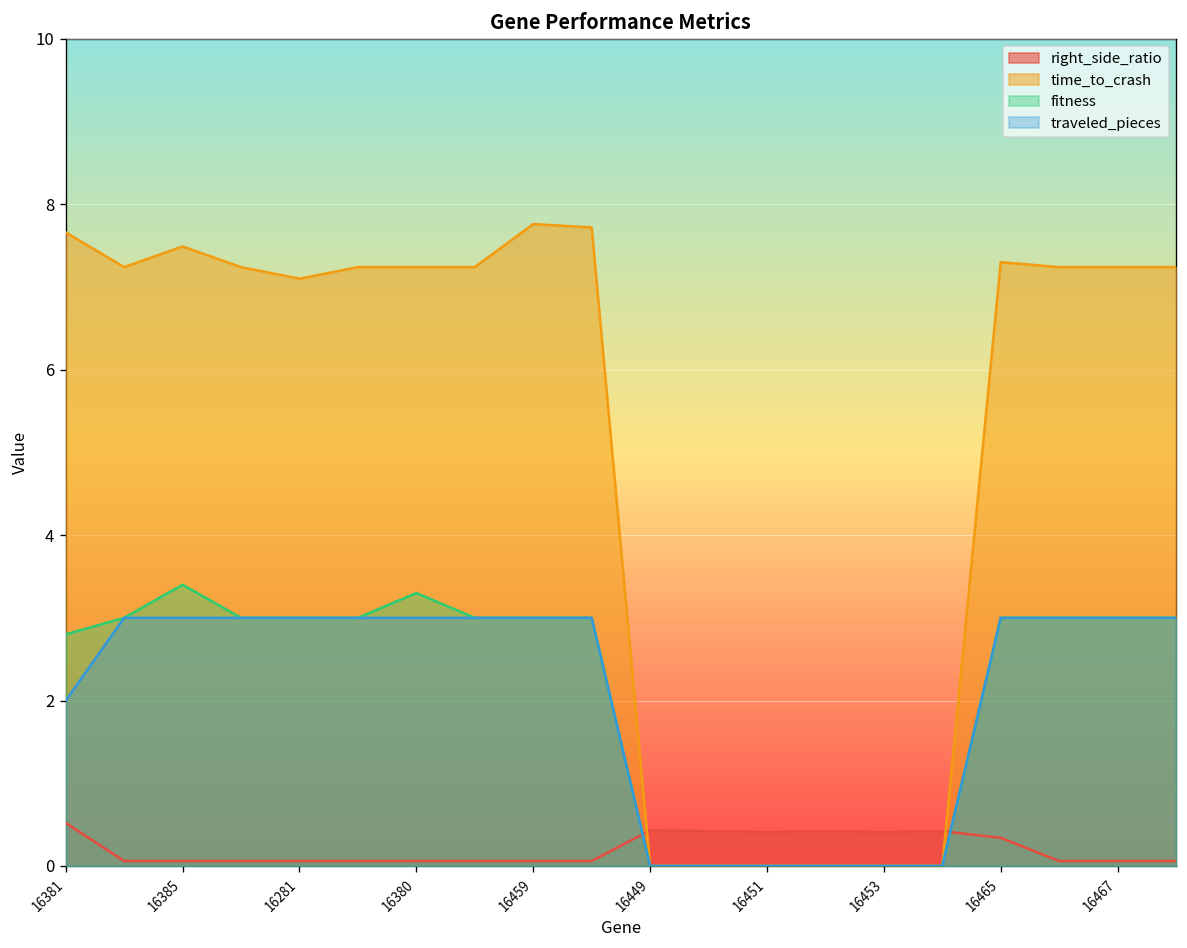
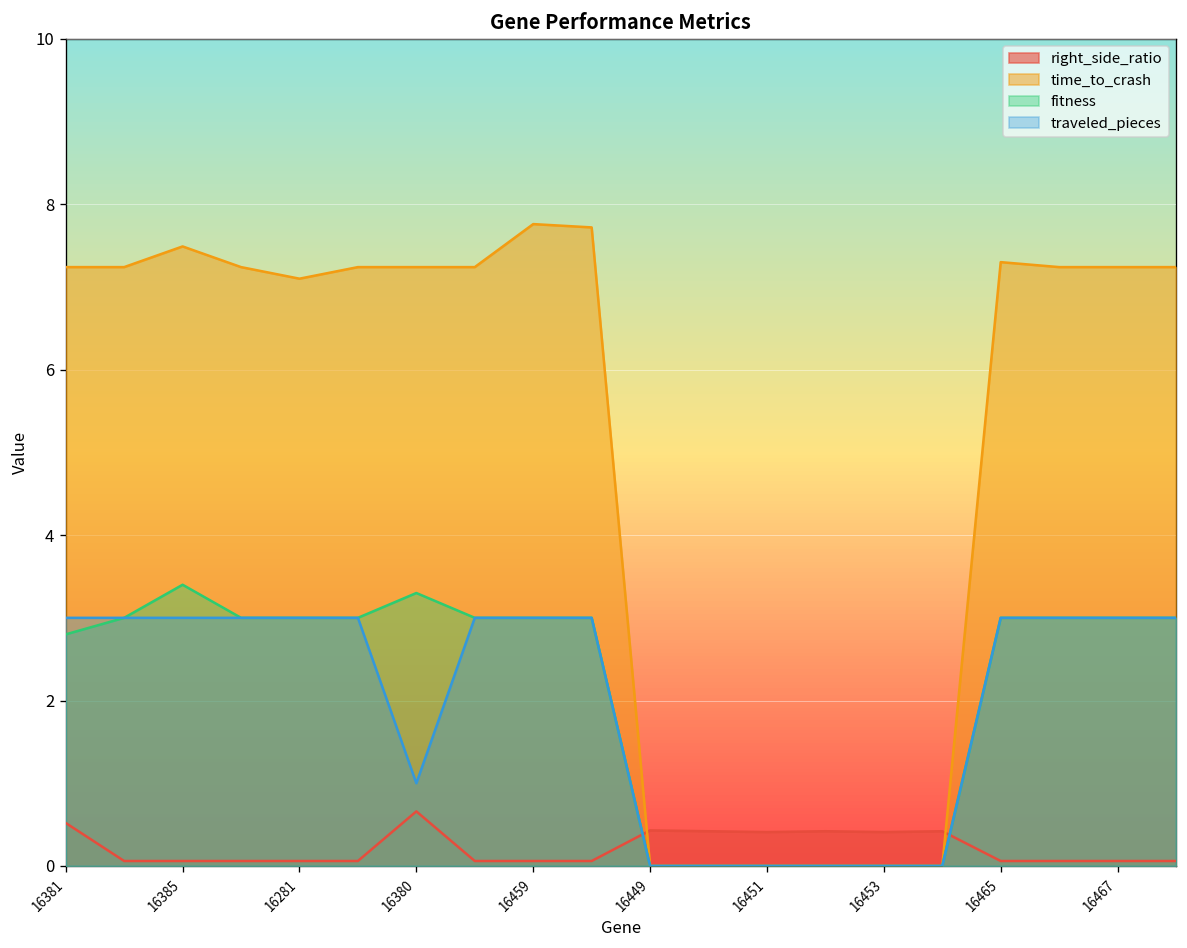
time_to_crash, 16381: 7.7 -> 7.2
traveled_pieces, 16381: 2 -> 3
right_side_ratio, 16380: 0.1 -> 0.7
traveled_pieces, 16380: 3 -> 1
right_side_ratio, 16465: 0.3 -> 0.1
